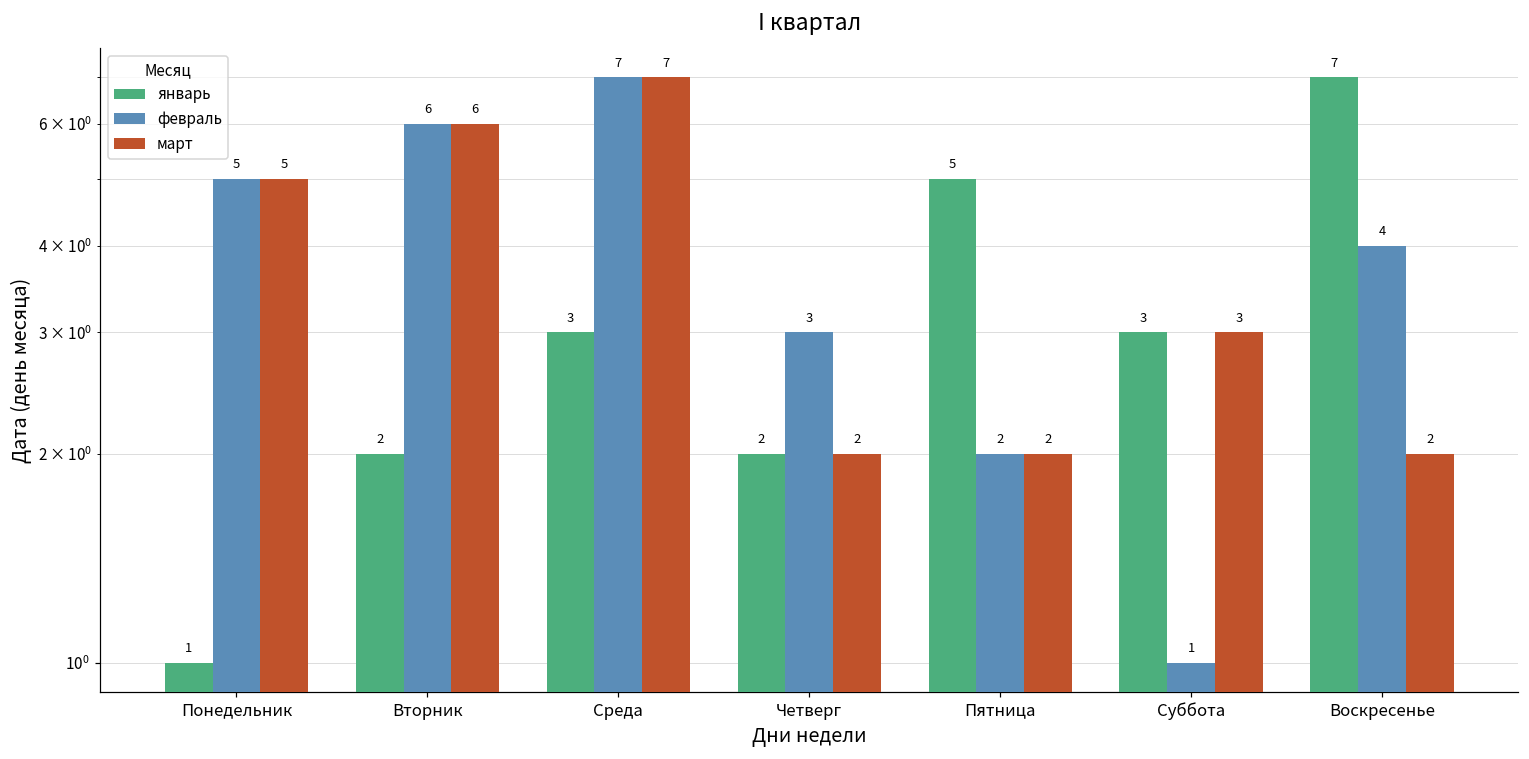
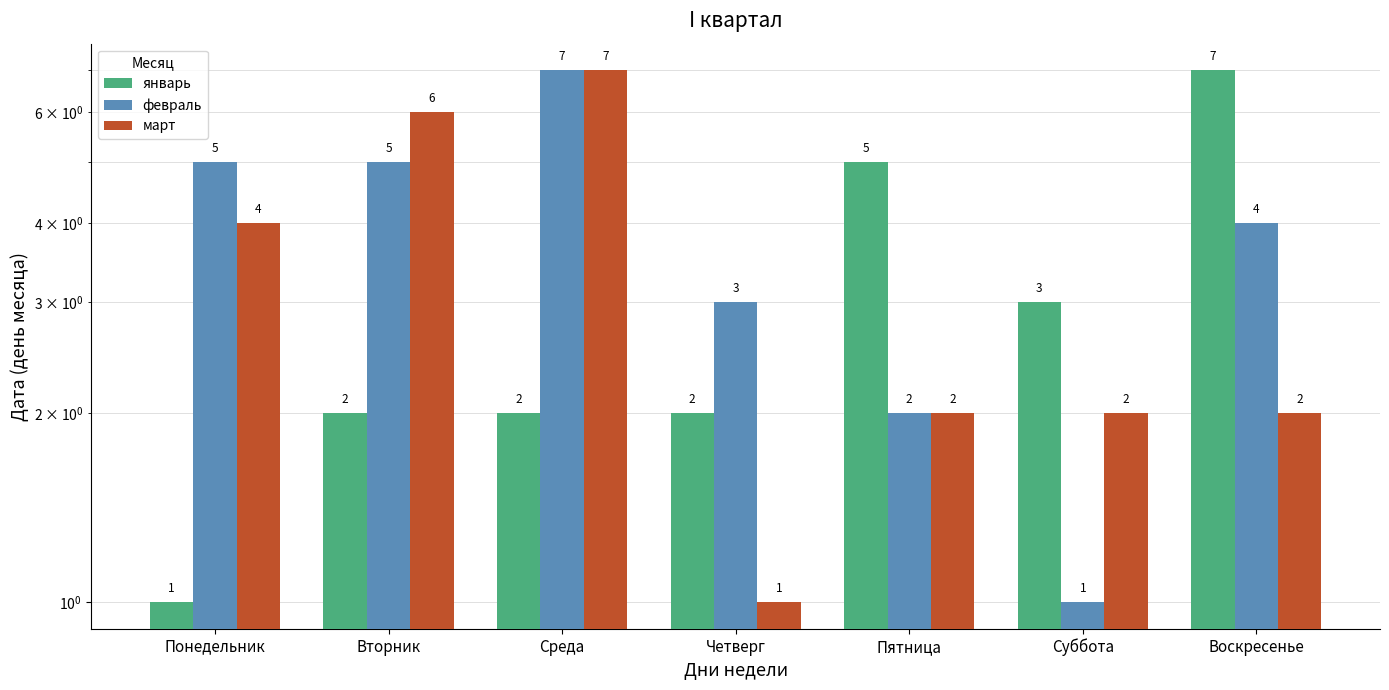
март, Понедельник: 5 -> 4
февраль, Вторник: 6 -> 5
январь, Среда: 3 -> 2
март, Четверг: 2 -> 1
март, Суббота: 3 -> 2
